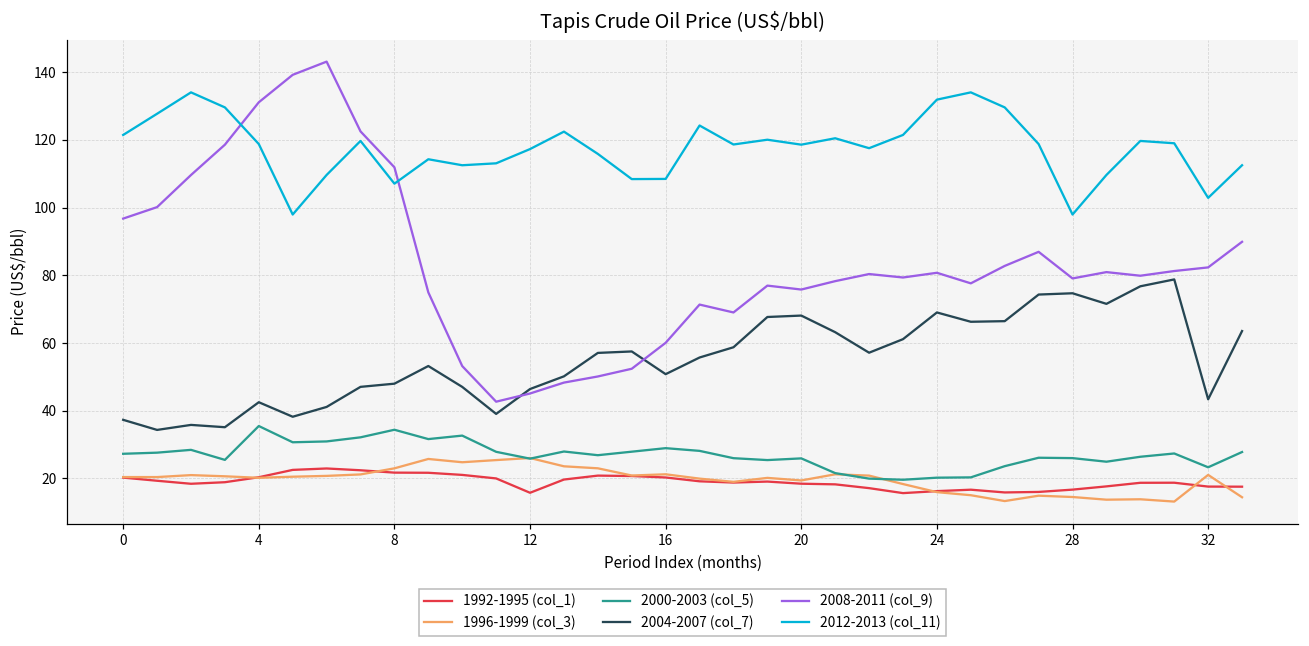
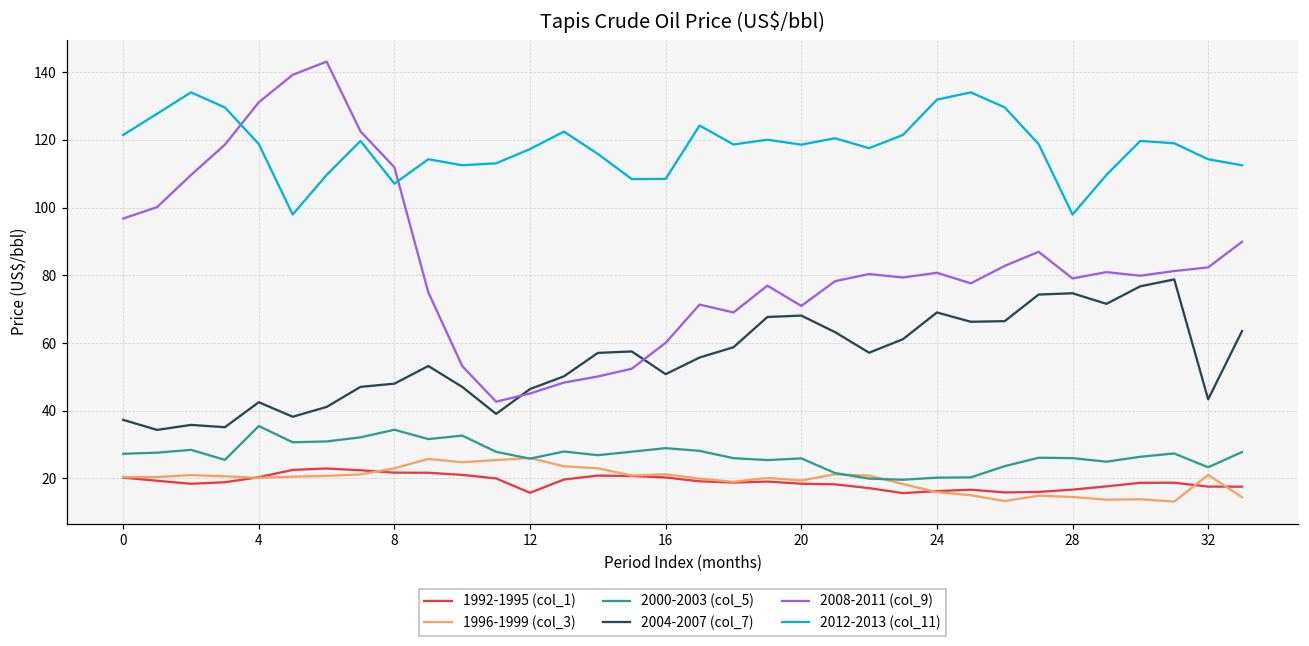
2008-2011 (col_9), 20: 76 -> 71
2012-2013 (col_11), 32: 103 -> 114
